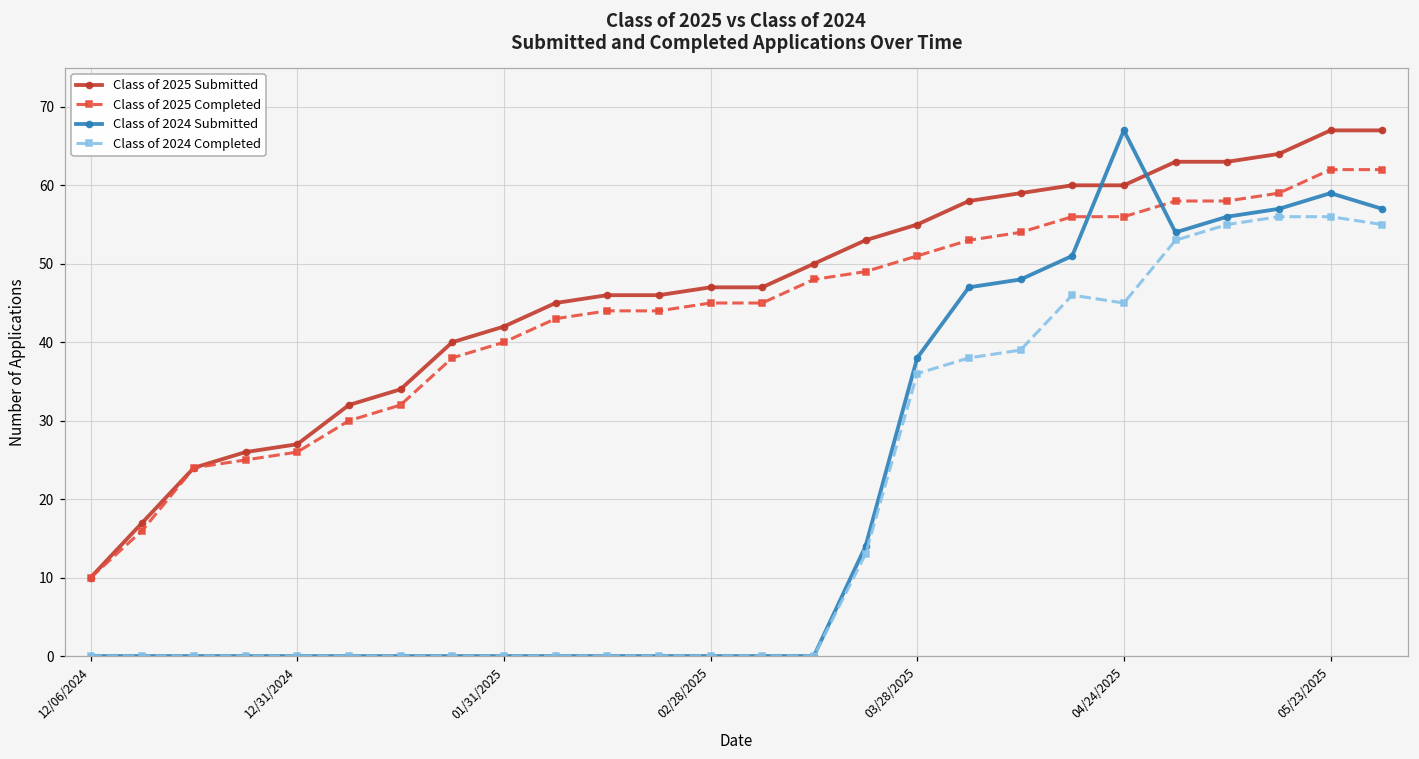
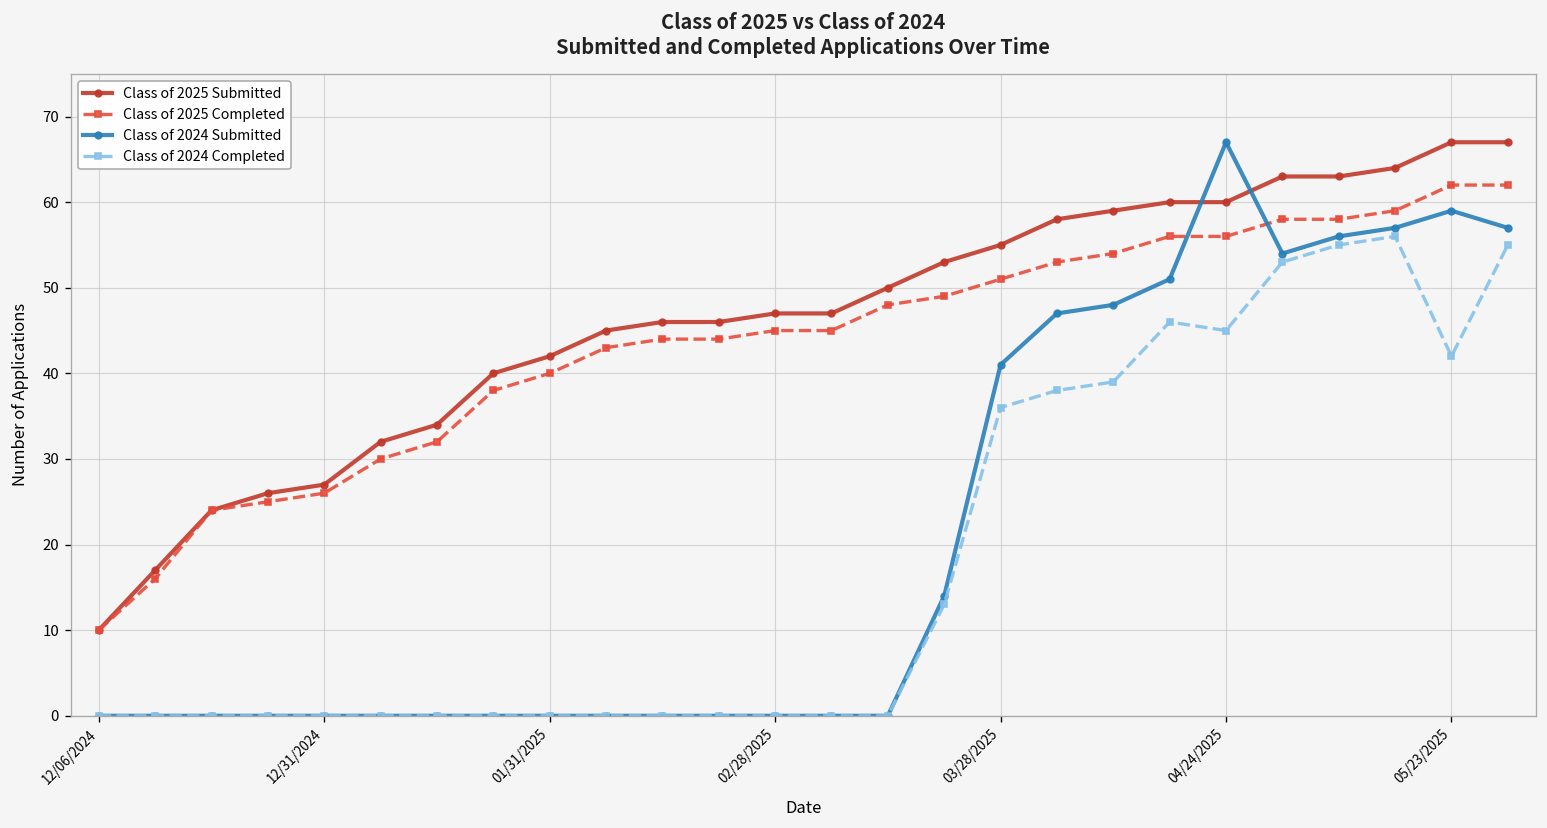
Class of 2024 Submitted, 03/28/2025: 38 -> 41
Class of 2024 Completed, 05/23/2025: 56 -> 42
